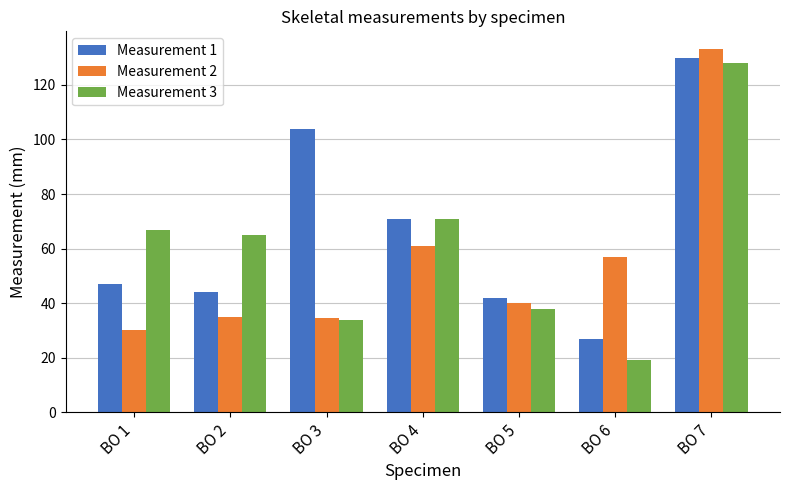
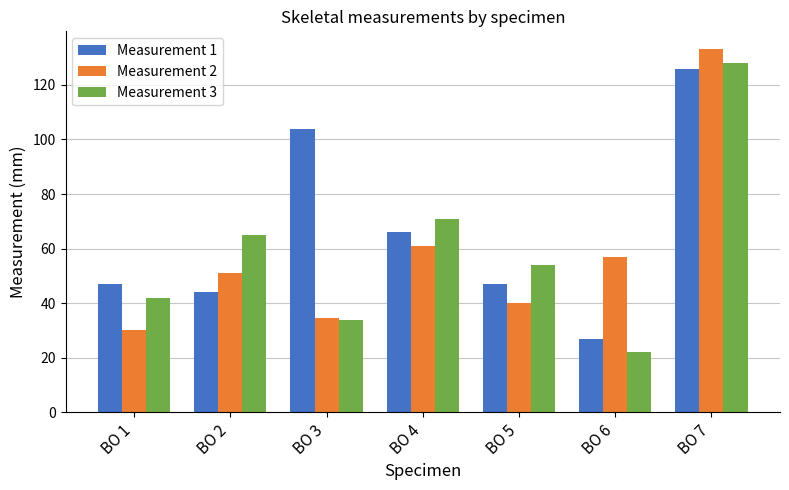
Measurement 3, BO 1: 67 -> 42
Measurement 2, BO 2: 35 -> 51
Measurement 1, BO 4: 71 -> 66
Measurement 1, BO 5: 42 -> 47
Measurement 3, BO 5: 38 -> 54
Measurement 3, BO 6: 19 -> 22
Measurement 1, BO 7: 130 -> 126
